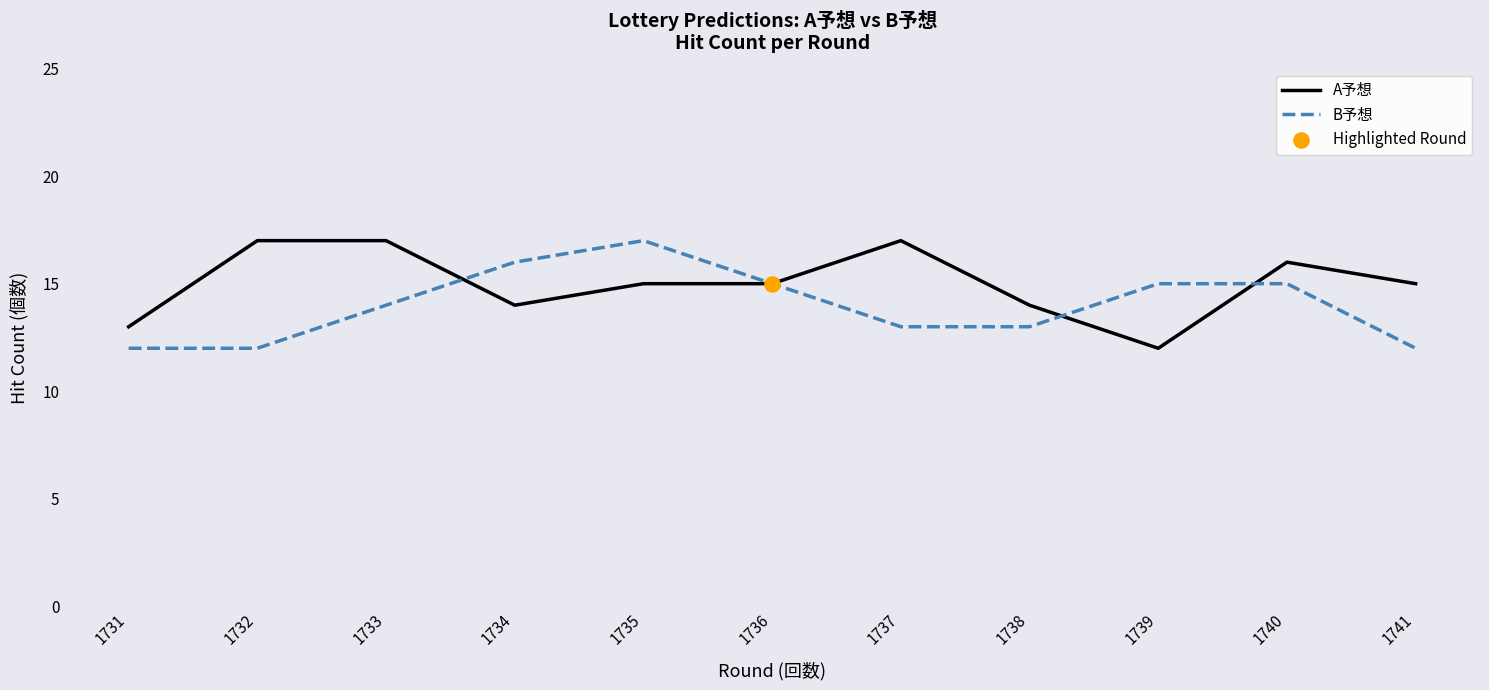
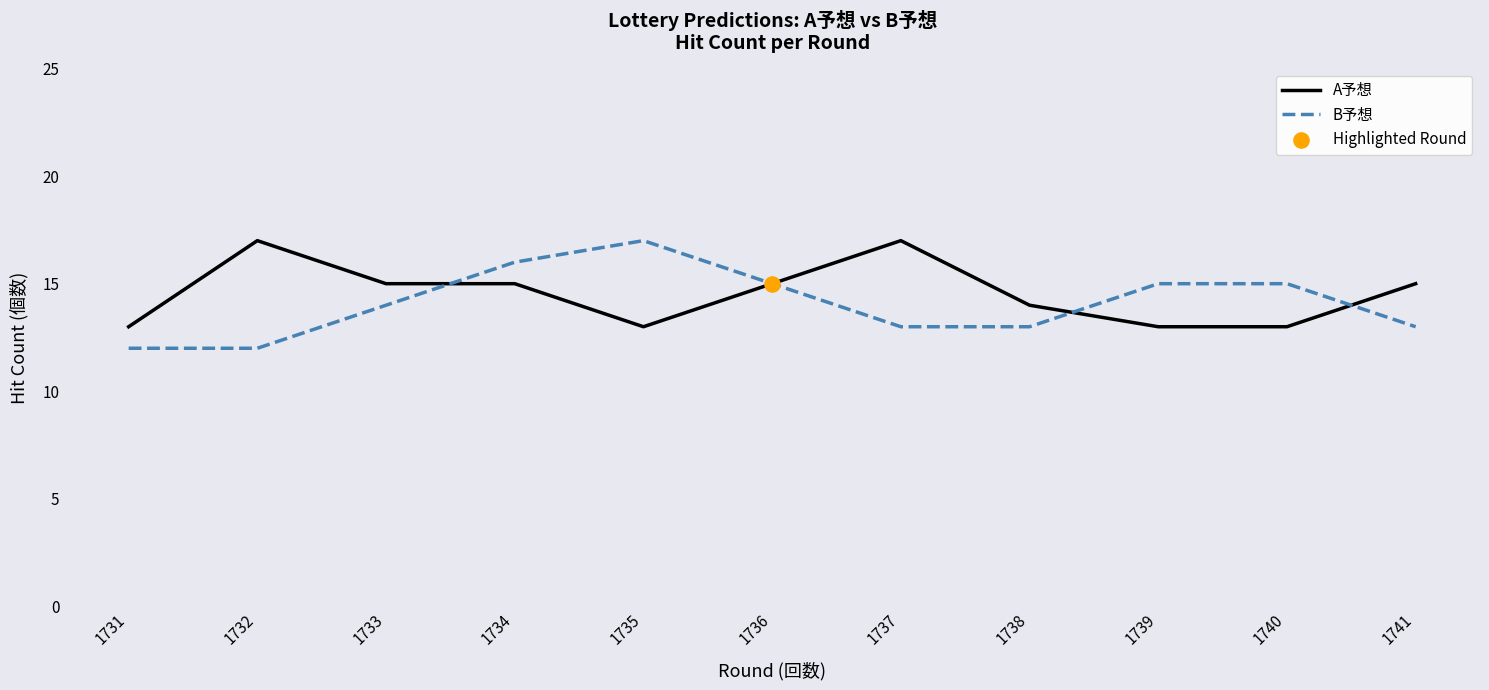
A予想, 1733: 17 -> 15
A予想, 1734: 14 -> 15
A予想, 1735: 15 -> 13
A予想, 1739: 12 -> 13
A予想, 1740: 16 -> 13
B予想, 1741: 12 -> 13
